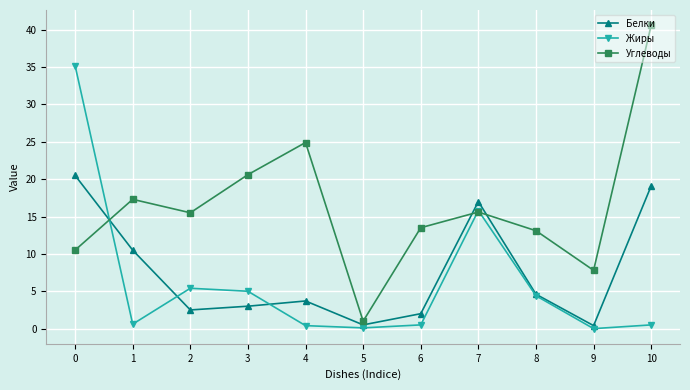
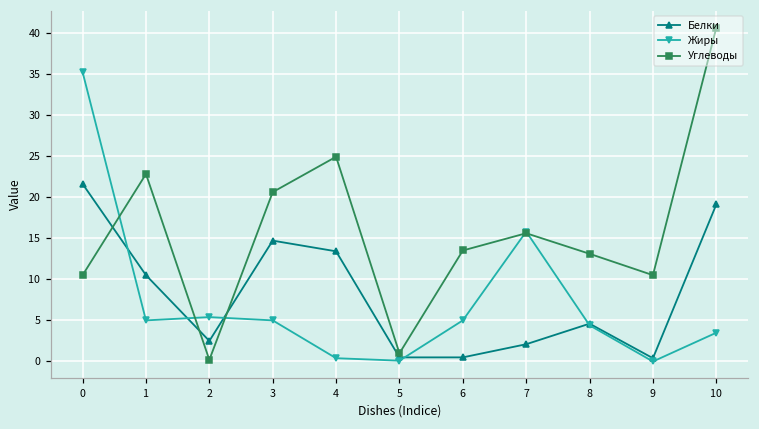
Белки, 0: 21 -> 22
Жиры, 1: 1 -> 5
Углеводы, 1: 17 -> 23
Углеводы, 2: 16 -> 0
Белки, 3: 3 -> 15
Белки, 4: 4 -> 13
Белки, 6: 2 -> 1
Жиры, 6: 1 -> 5
Белки, 7: 17 -> 2
Углеводы, 9: 8 -> 11
Жиры, 10: 1 -> 4
